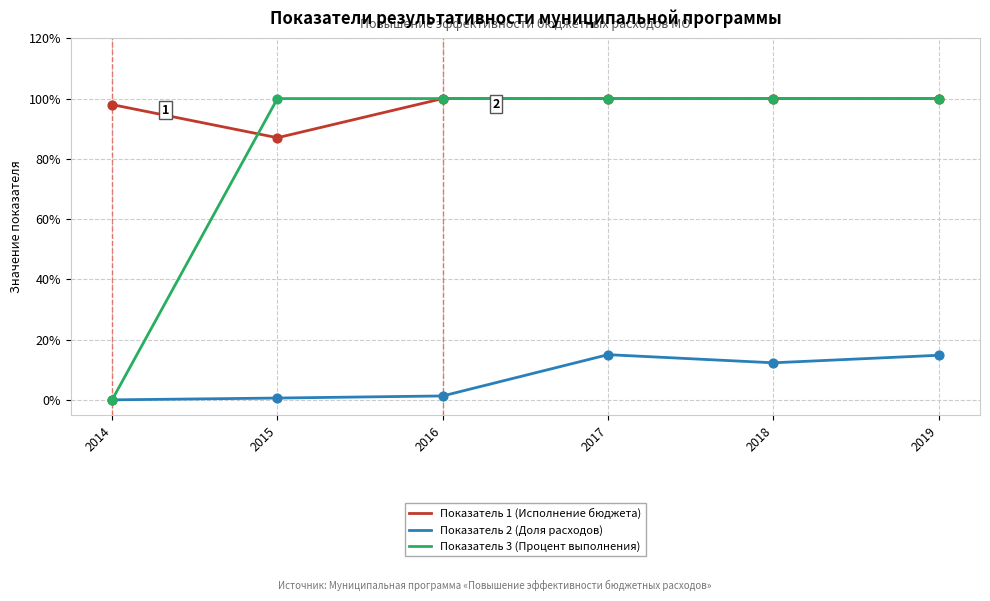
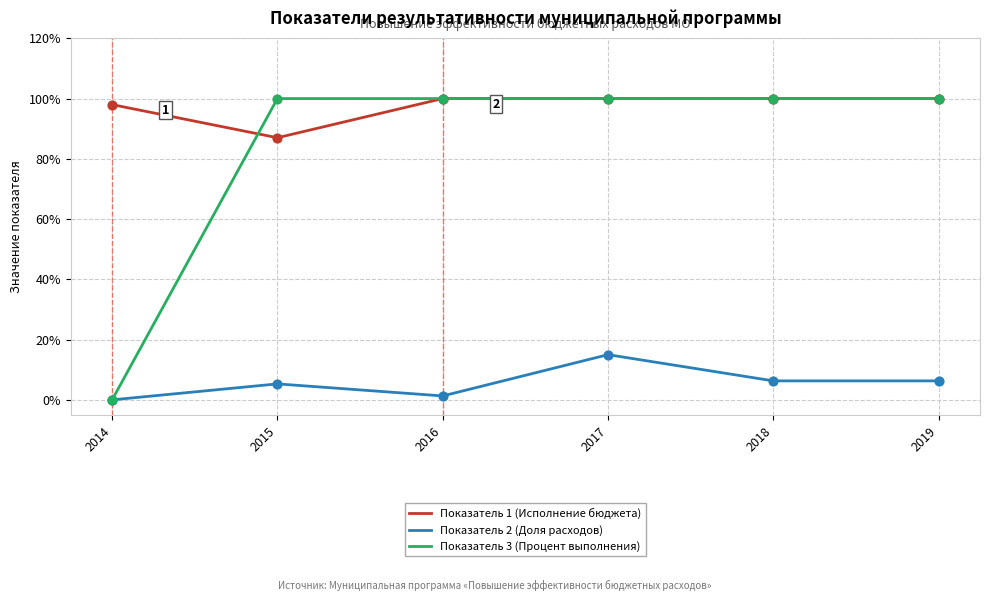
Показатель 2 (Доля расходов), 2015: 1% -> 5%
Показатель 2 (Доля расходов), 2018: 12% -> 6%
Показатель 2 (Доля расходов), 2019: 15% -> 6%
